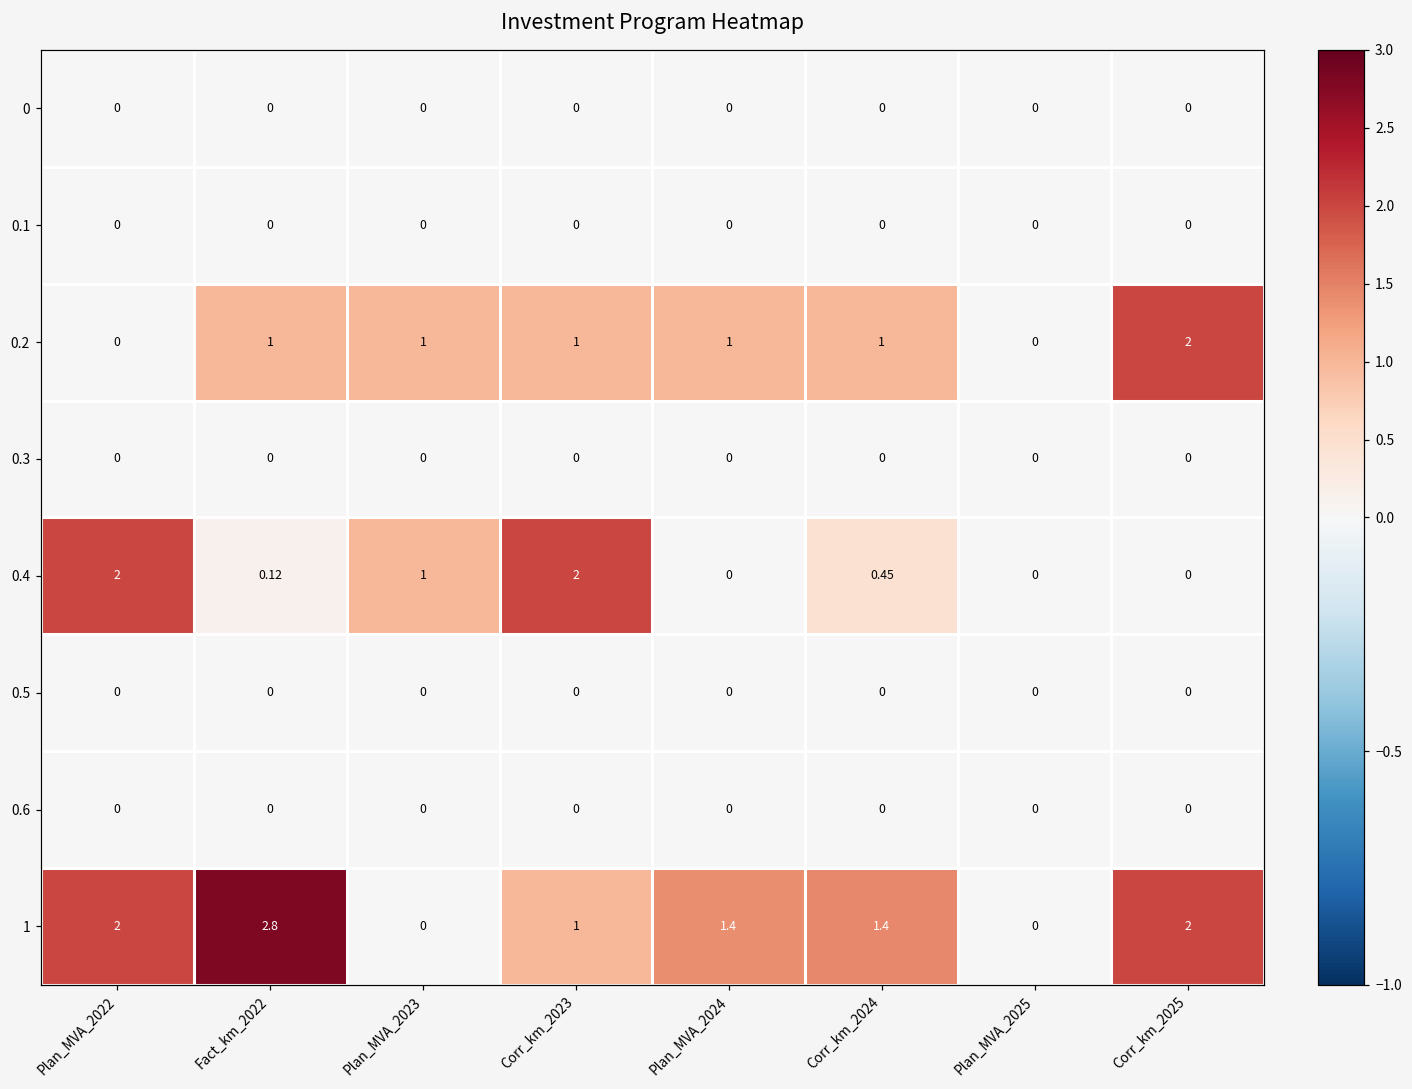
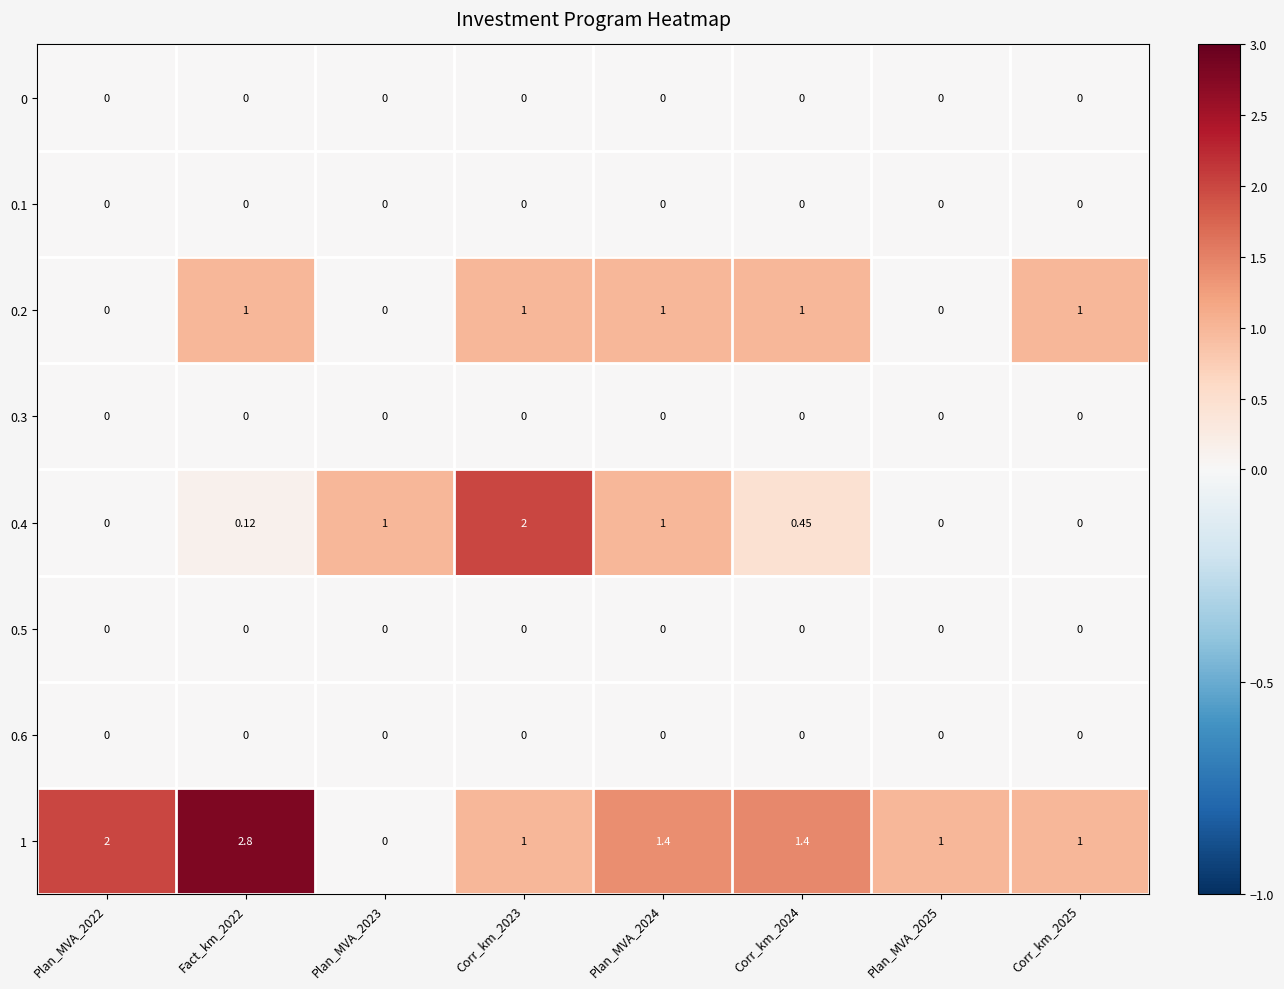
0.2, Plan_MVA_2023: 1 -> 0
0.2, Corr_km_2025: 2 -> 1
0.4, Plan_MVA_2022: 2 -> 0
0.4, Plan_MVA_2024: 0 -> 1
1, Plan_MVA_2025: 0 -> 1
1, Corr_km_2025: 2 -> 1
